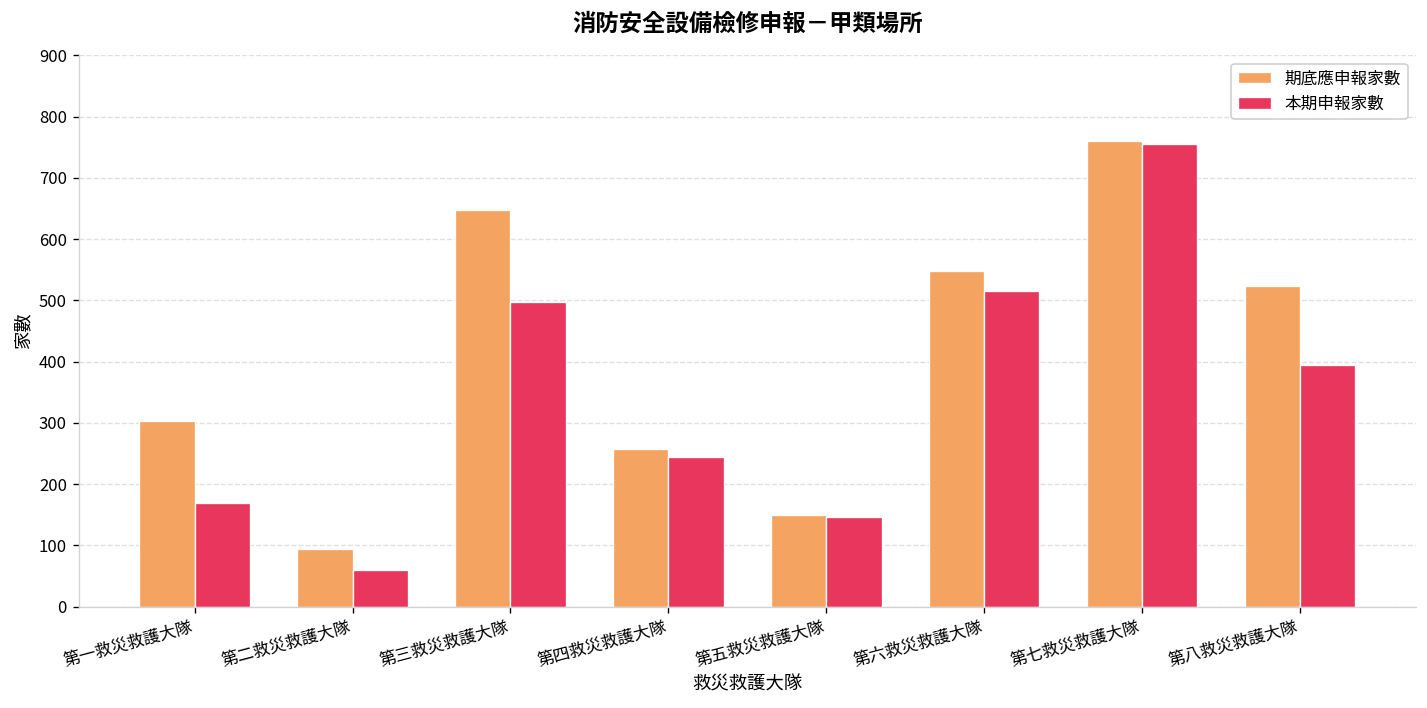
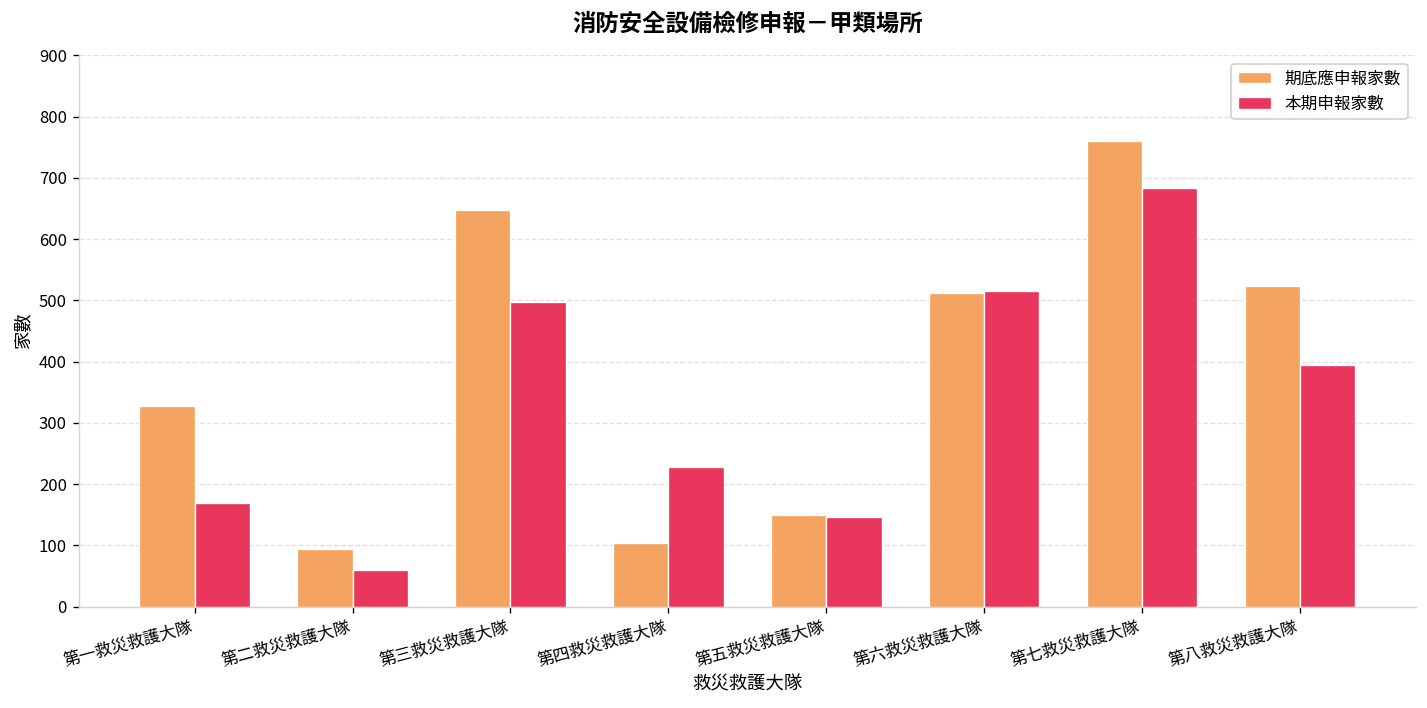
期底應申報家數, 第一救災救護大隊: 300 -> 330
期底應申報家數, 第四救災救護大隊: 260 -> 100
本期申報家數, 第四救災救護大隊: 240 -> 230
期底應申報家數, 第六救災救護大隊: 550 -> 510
本期申報家數, 第七救災救護大隊: 760 -> 680
